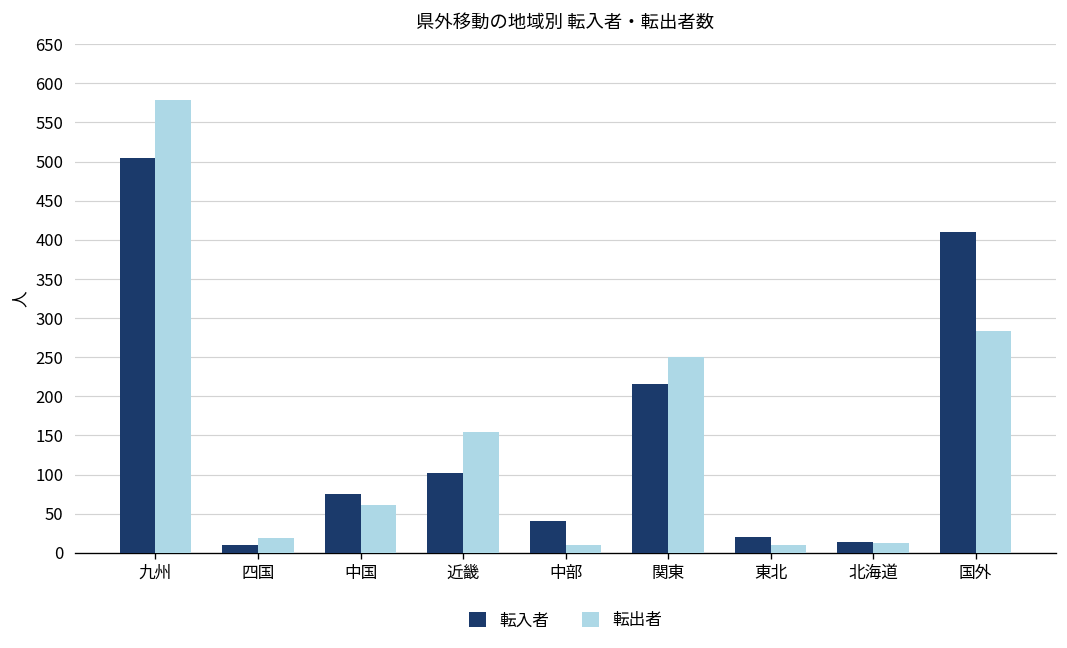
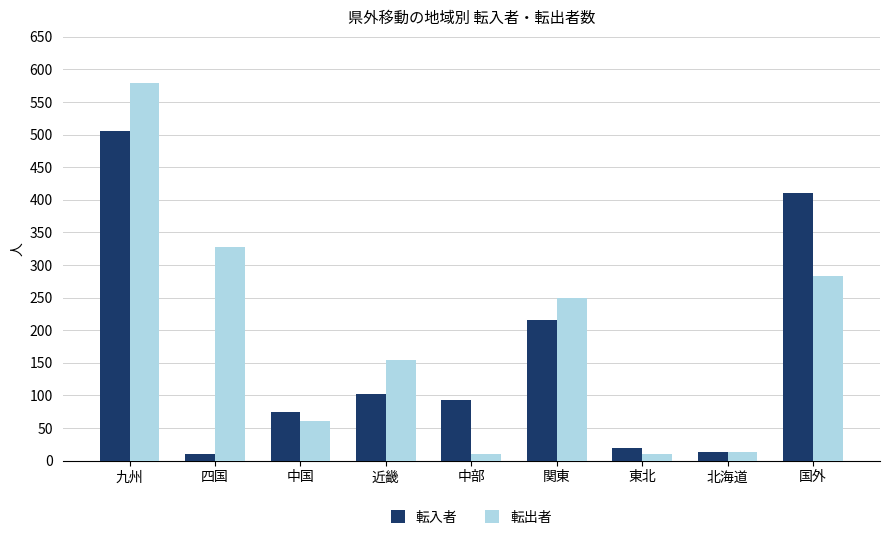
転出者, 四国: 20 -> 330
転入者, 中部: 40 -> 90
